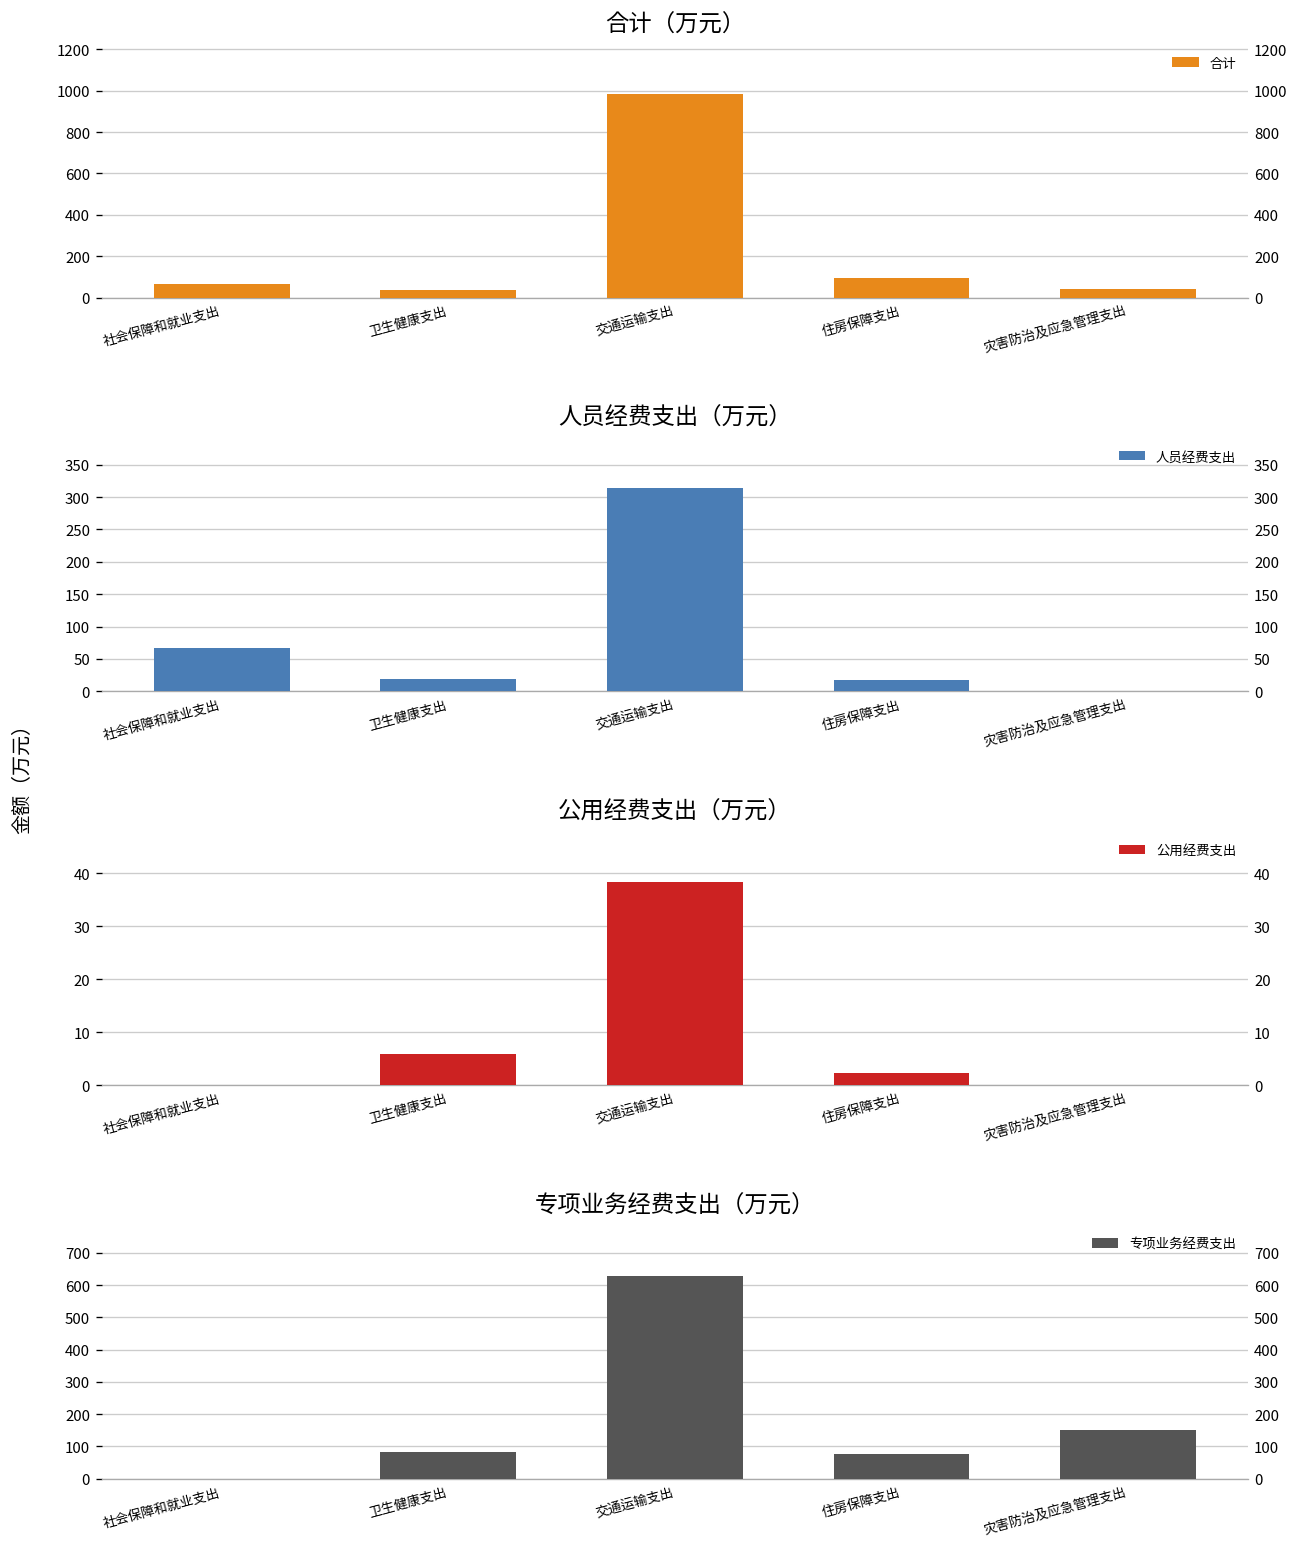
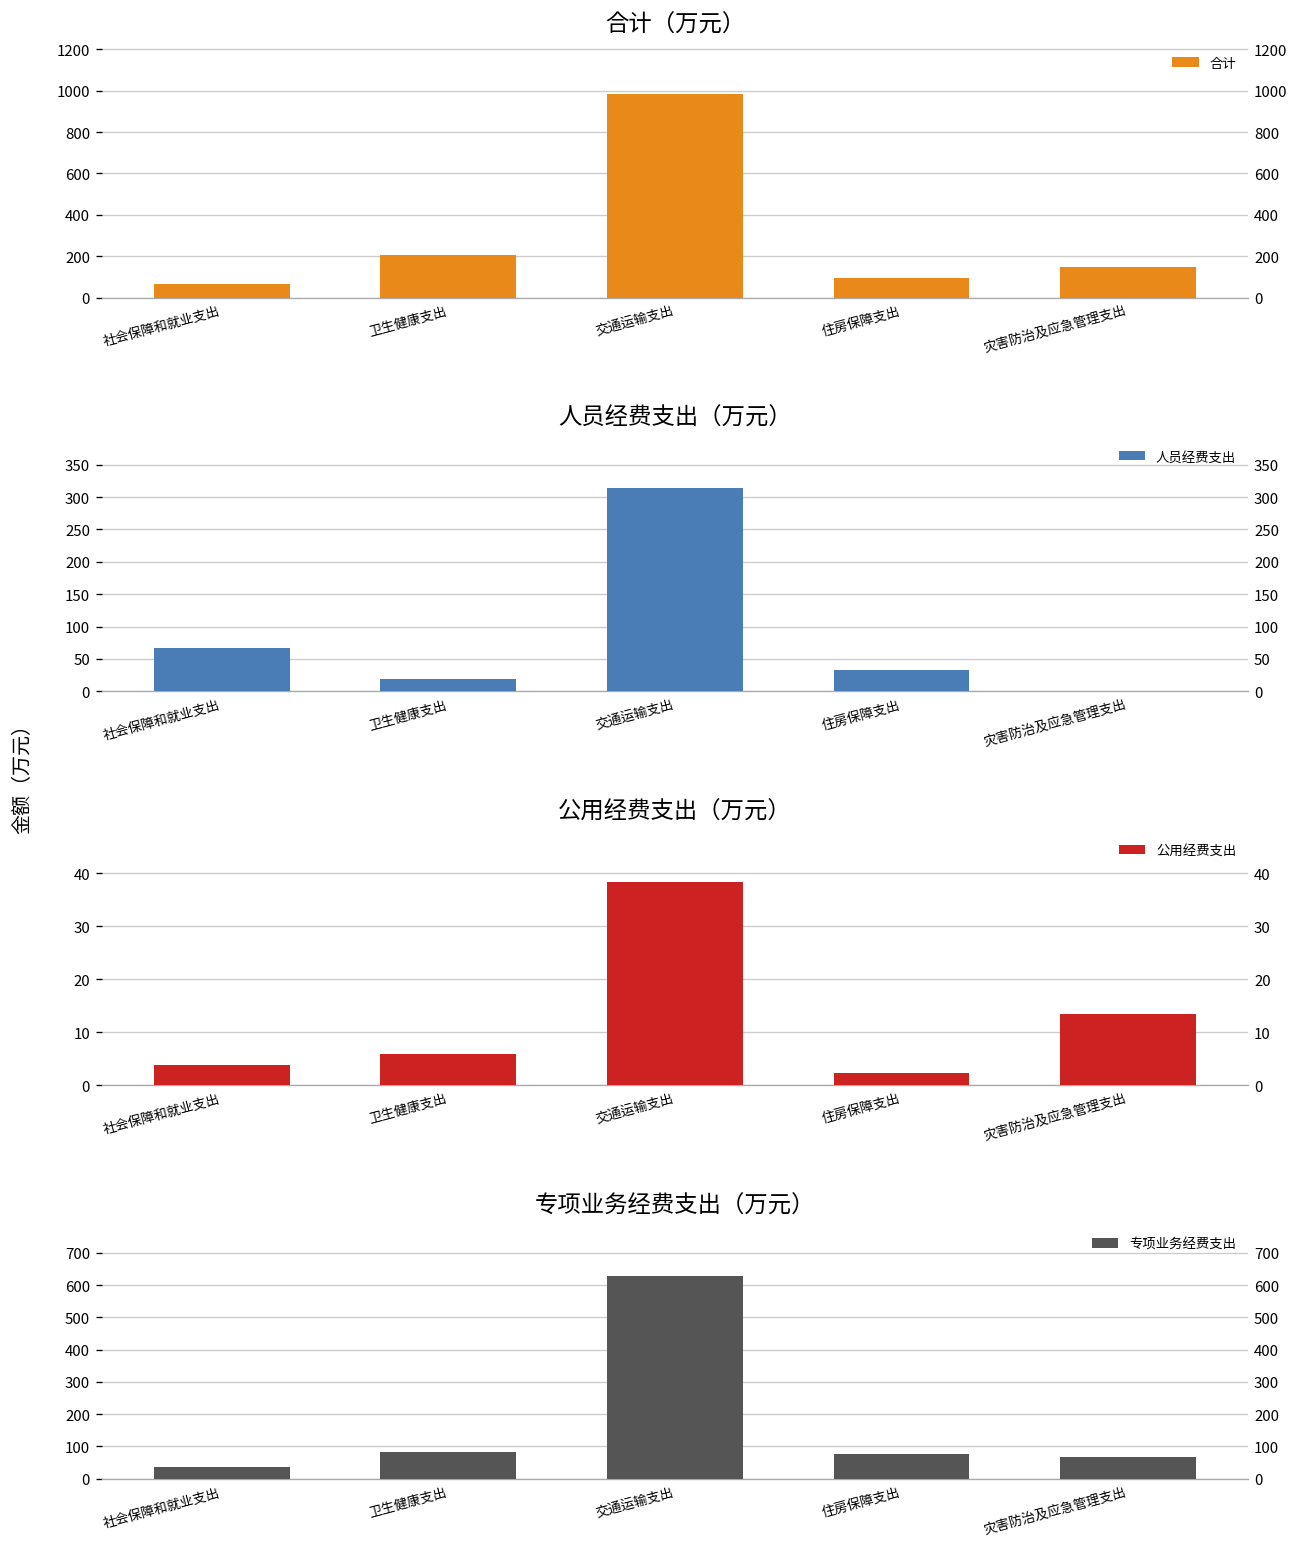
合计（万元）, 卫生健康支出: 40 -> 210
合计（万元）, 灾害防治及应急管理支出: 40 -> 150
人员经费支出（万元）, 住房保障支出: 20 -> 30
公用经费支出（万元）, 社会保障和就业支出: 0 -> 4
公用经费支出（万元）, 灾害防治及应急管理支出: 0 -> 13
专项业务经费支出（万元）, 社会保障和就业支出: 0 -> 40
专项业务经费支出（万元）, 灾害防治及应急管理支出: 150 -> 70
